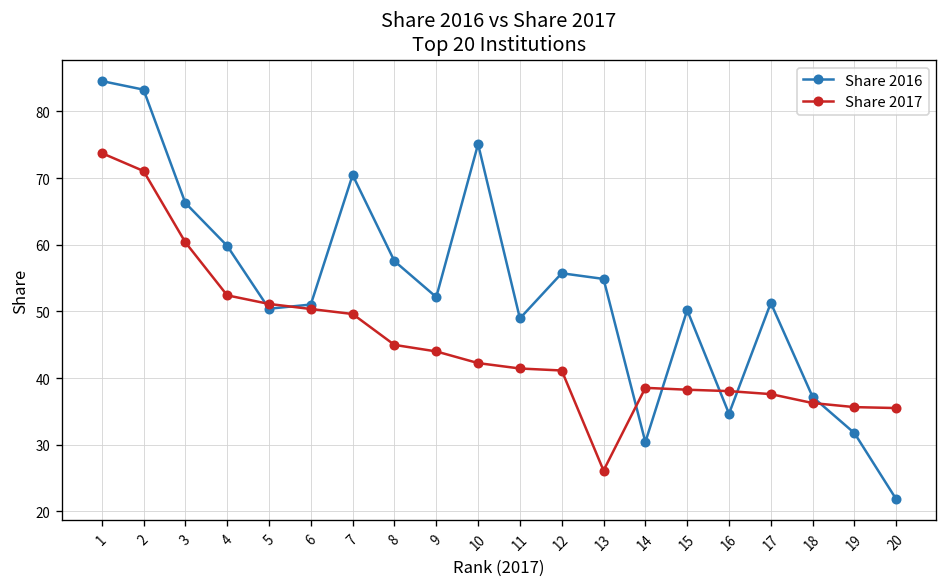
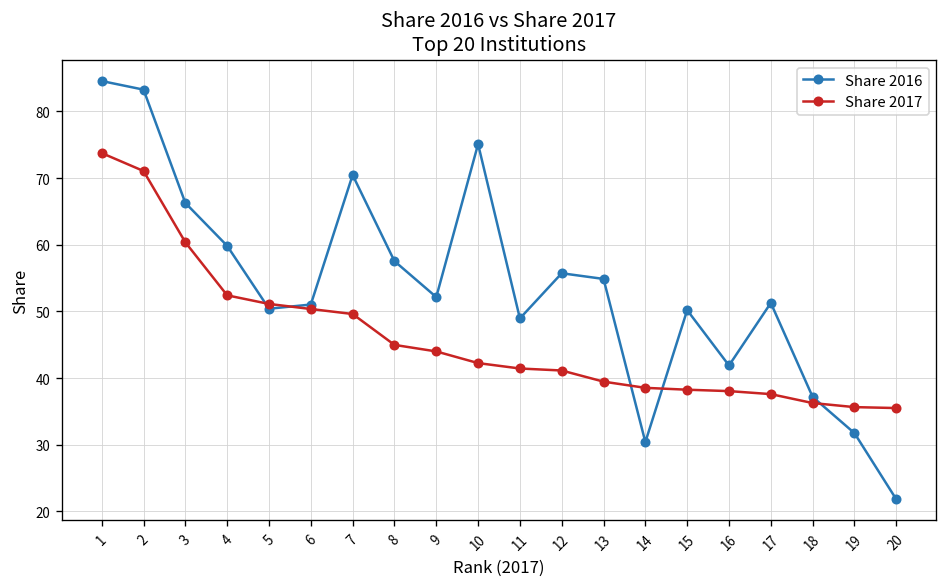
Share 2017, 13: 26 -> 39
Share 2016, 16: 35 -> 42
